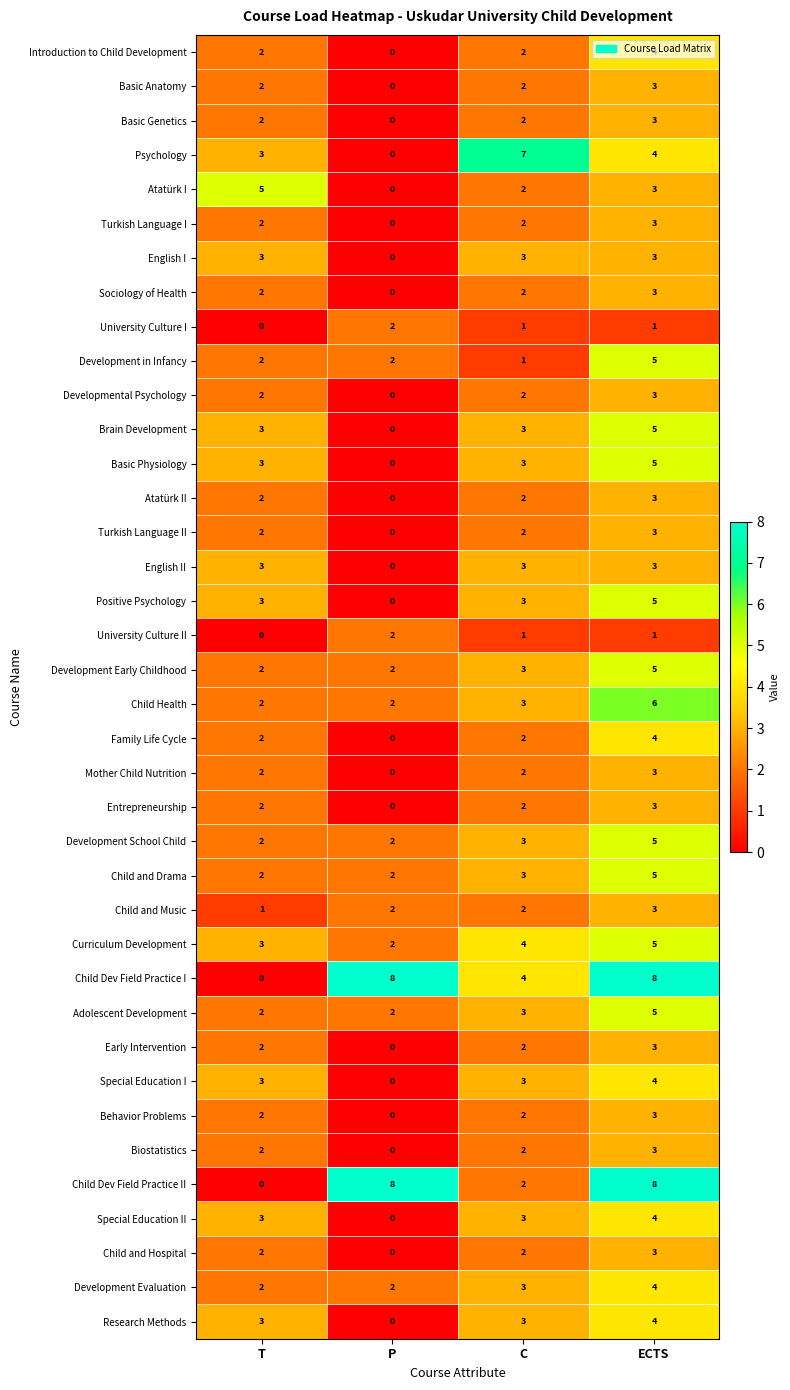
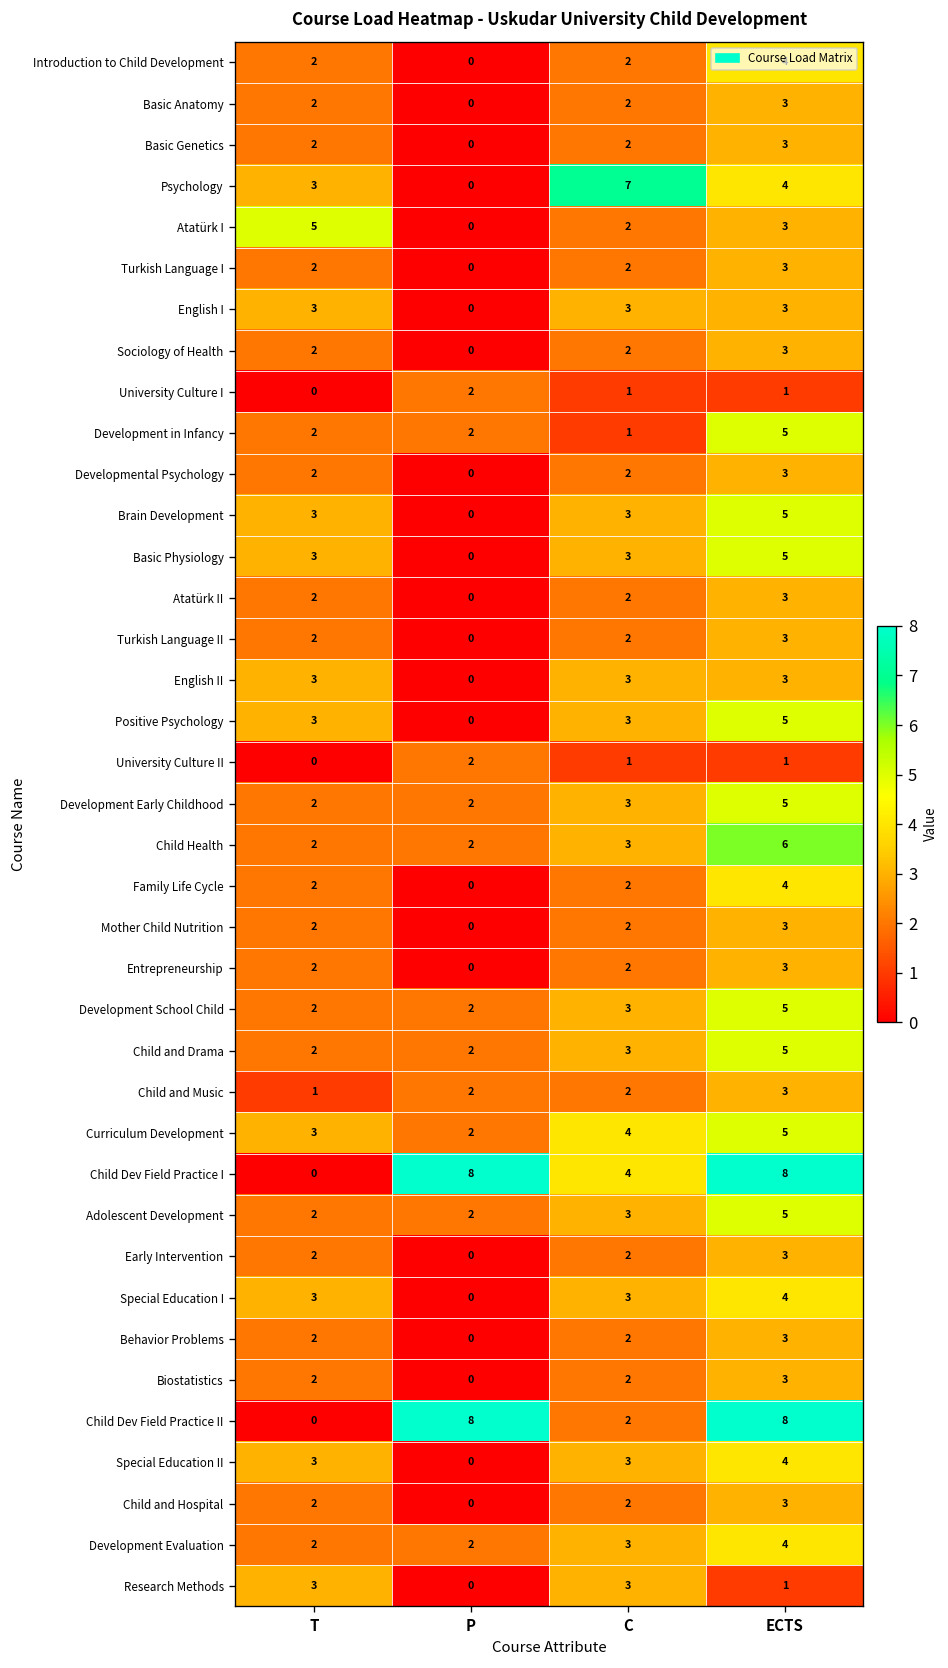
Research Methods, ECTS: 4 -> 1
